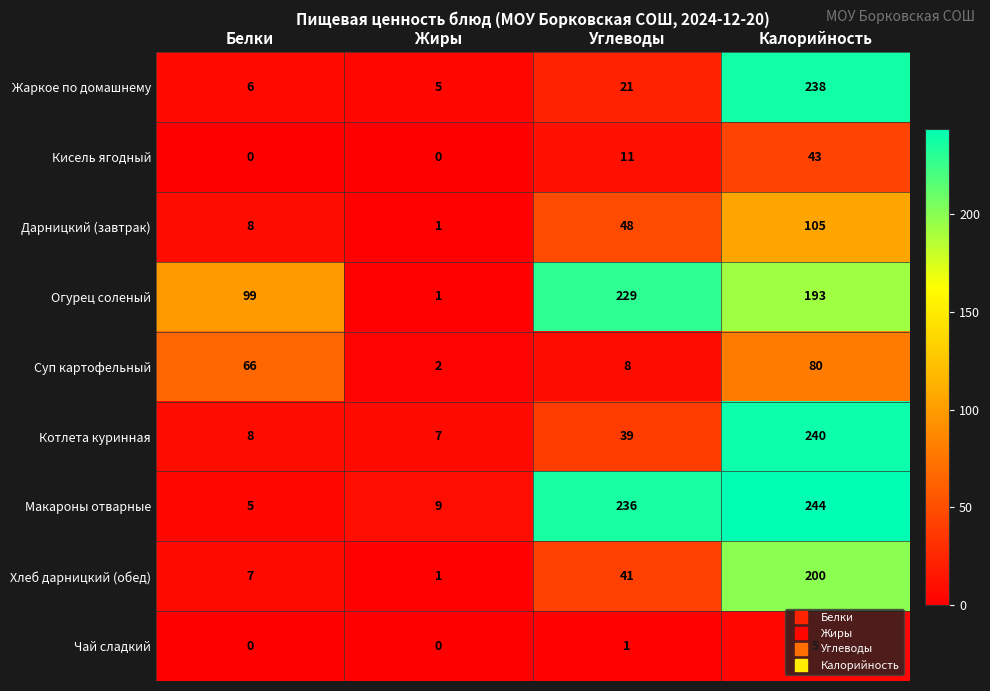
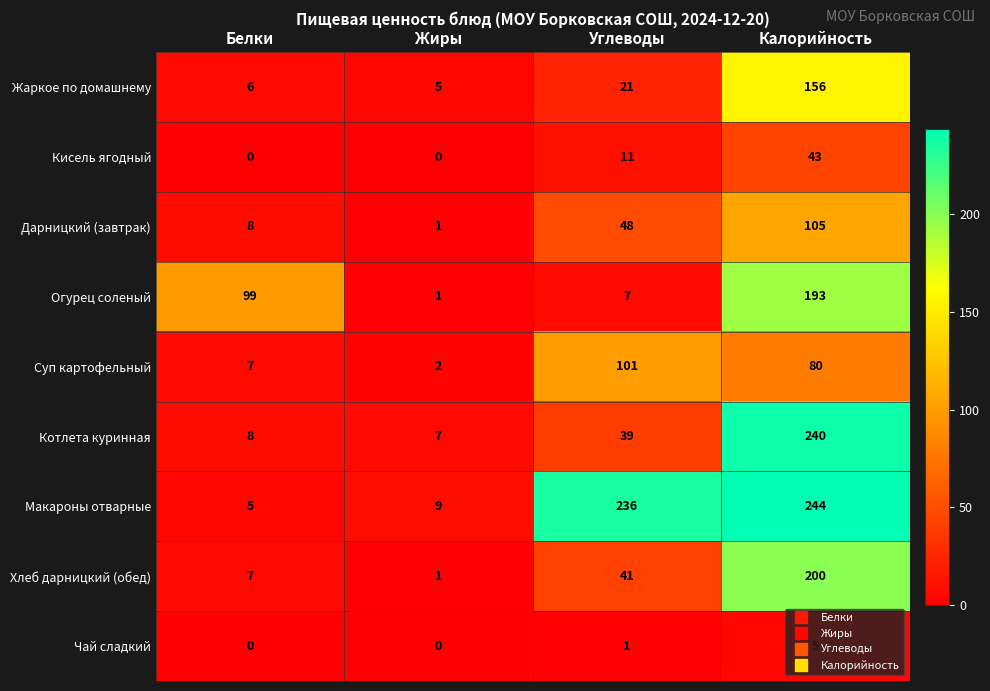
Жаркое по домашнему, Калорийность: 238 -> 156
Огурец соленый, Углеводы: 229 -> 7
Суп картофельный, Белки: 66 -> 7
Суп картофельный, Углеводы: 8 -> 101
